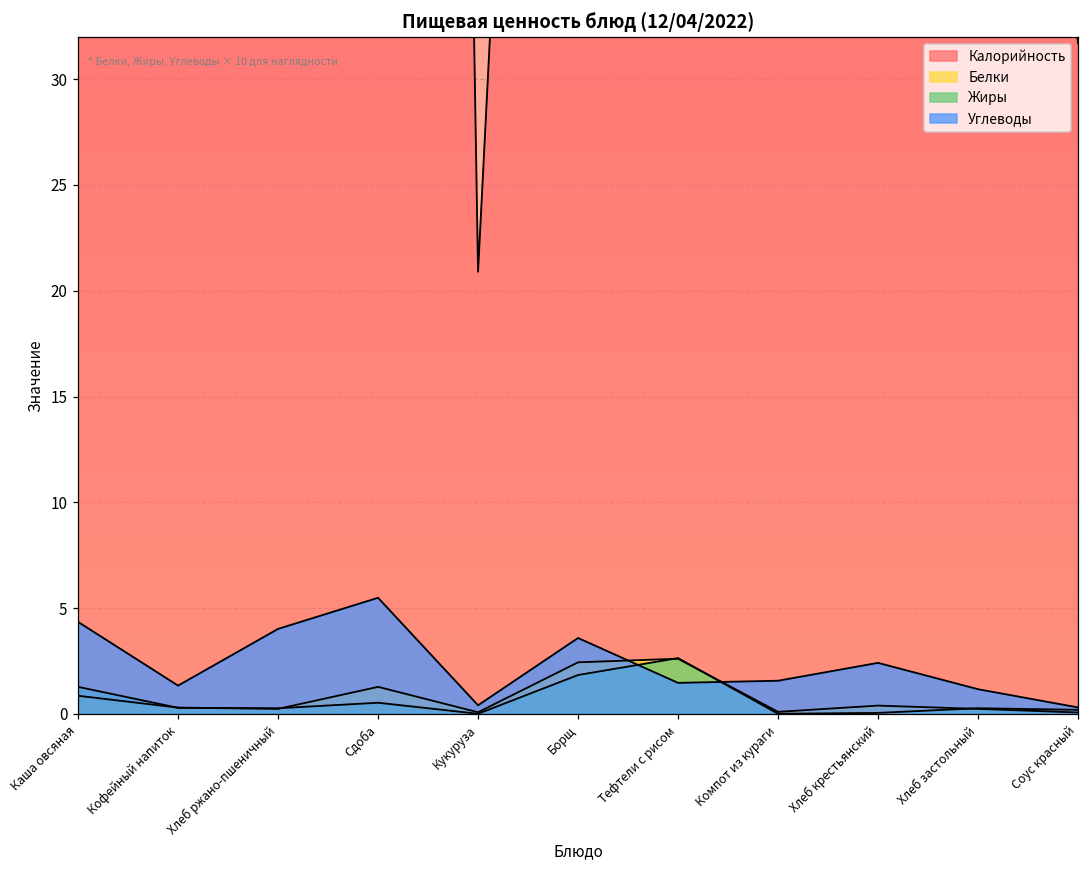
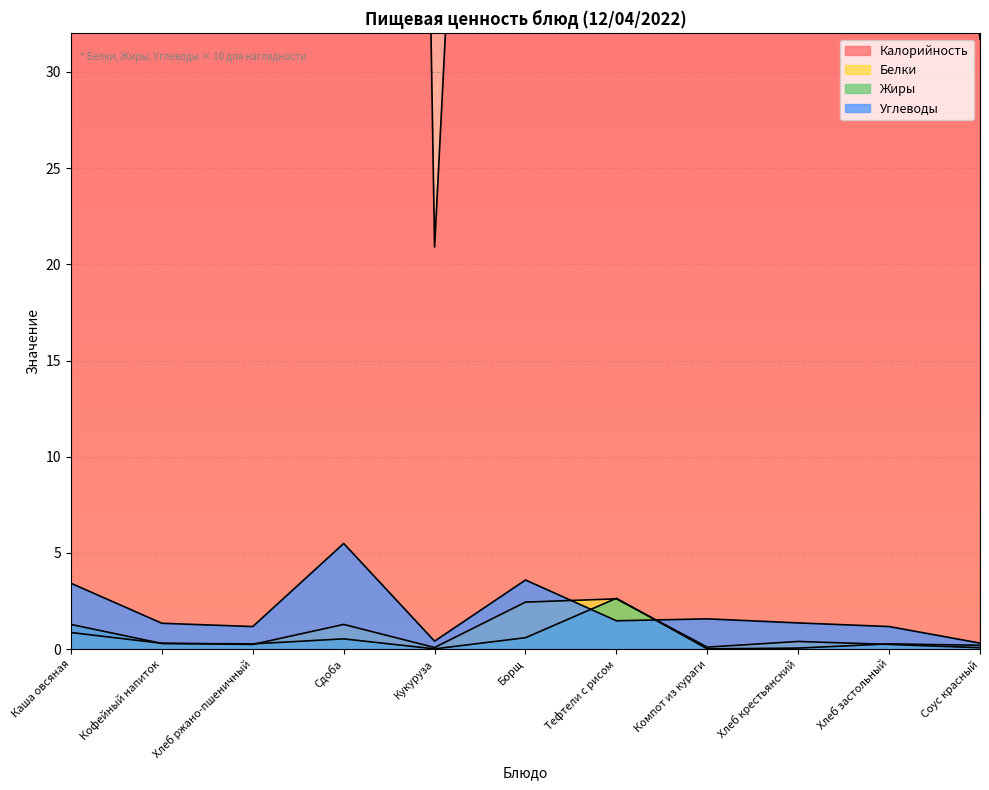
Углеводы, Каша овсяная: 4.4 -> 3.4
Углеводы, Хлеб ржано-пшеничный: 4.0 -> 1.2
Жиры, Борщ: 1.8 -> 0.6
Углеводы, Хлеб крестьянский: 2.4 -> 1.4
